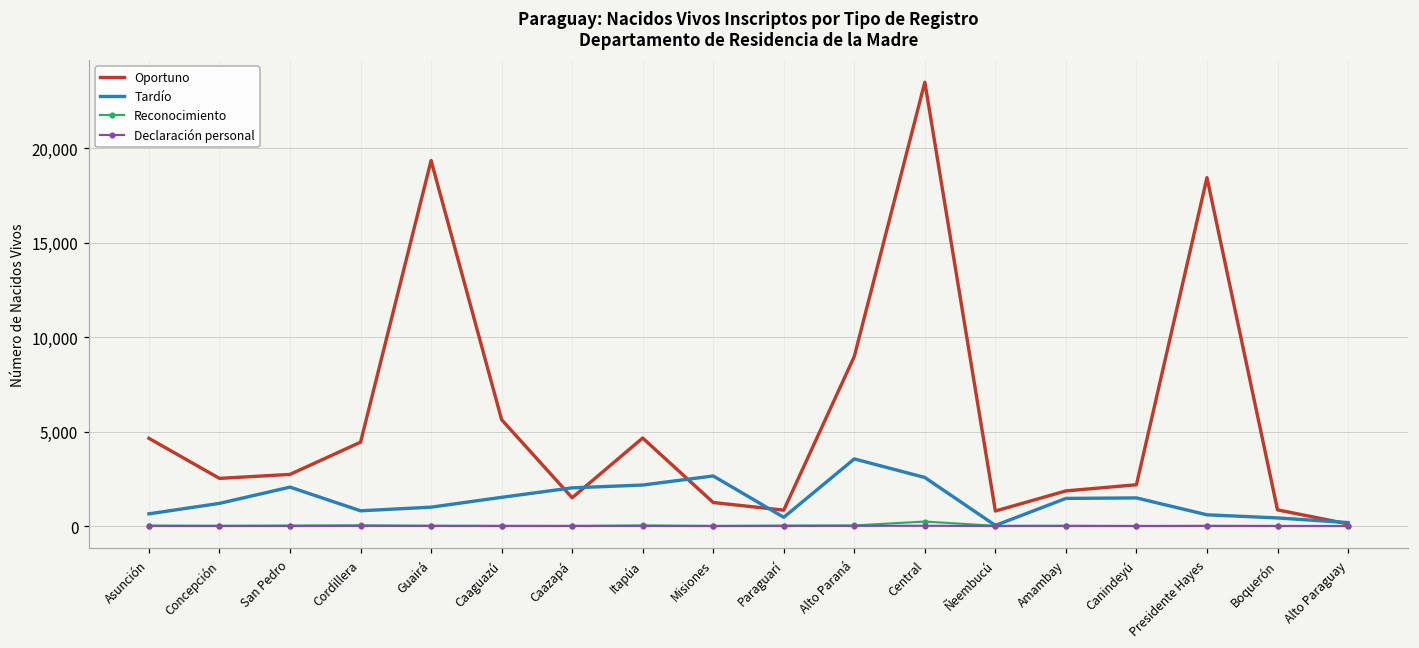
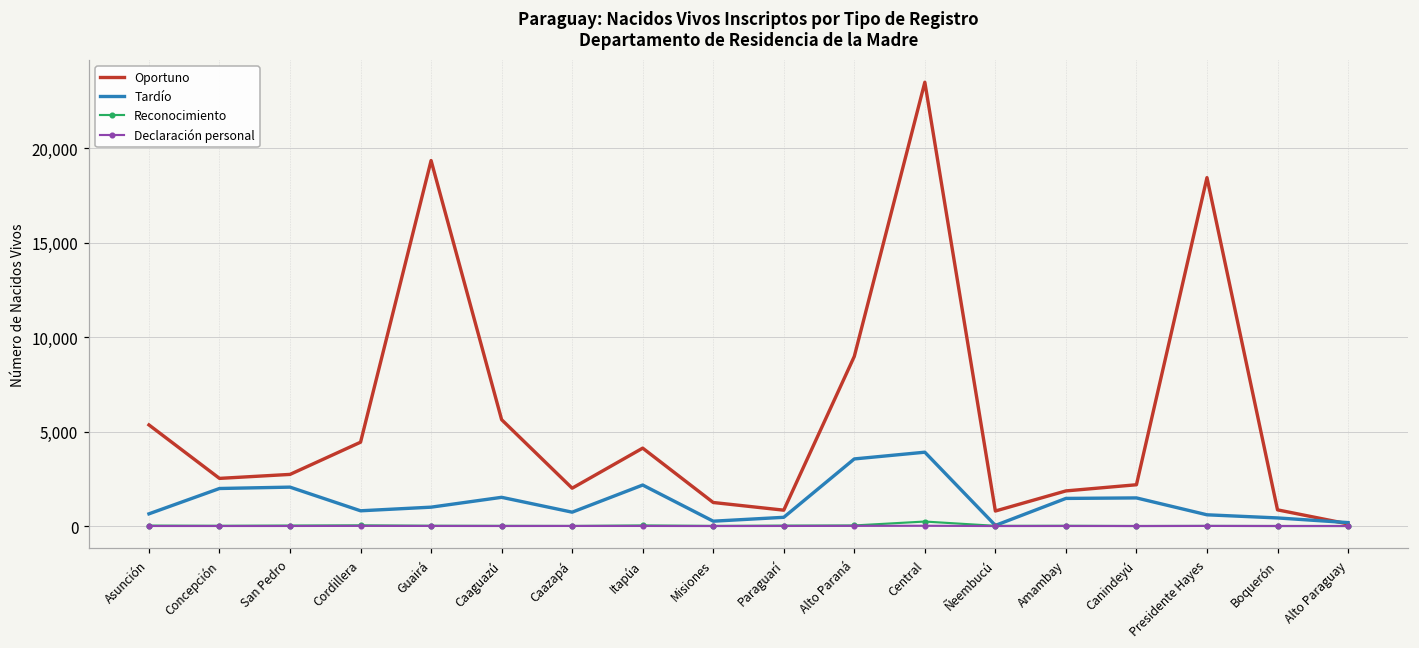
Oportuno, Asunción: 4,600 -> 5,400
Tardío, Concepción: 1,200 -> 2,000
Oportuno, Caazapá: 1,500 -> 2,000
Tardío, Caazapá: 2,000 -> 700
Oportuno, Itapúa: 4,700 -> 4,100
Tardío, Misiones: 2,700 -> 300
Tardío, Central: 2,600 -> 3,900
